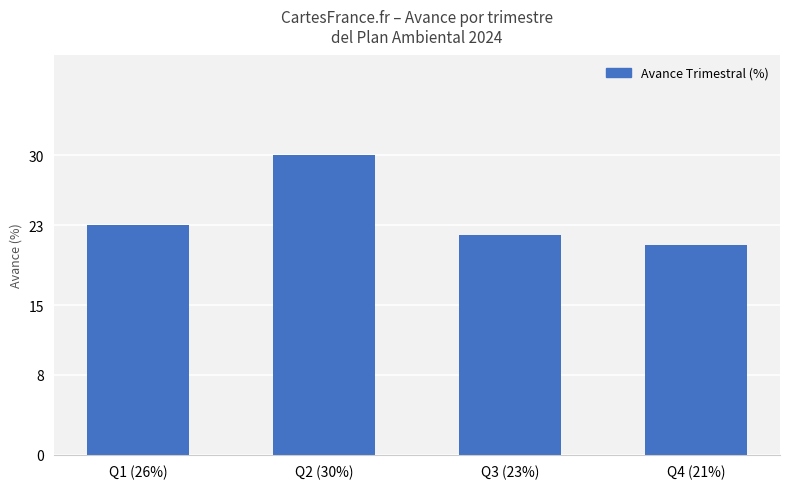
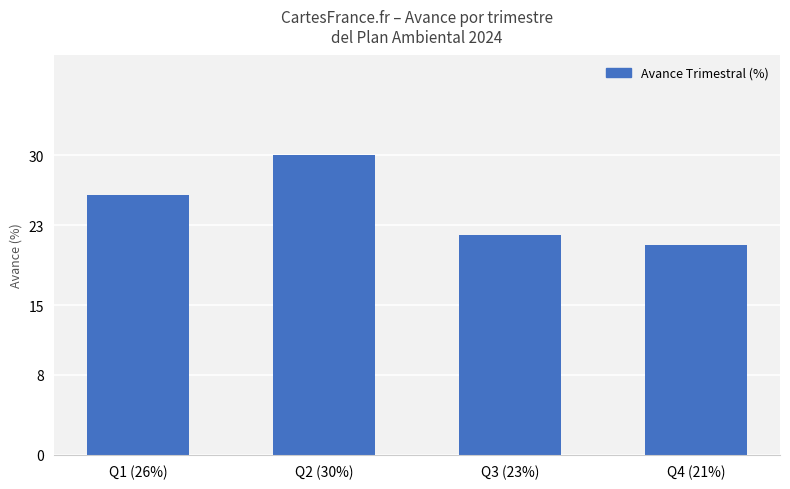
Q1 (26%): 23 -> 26
